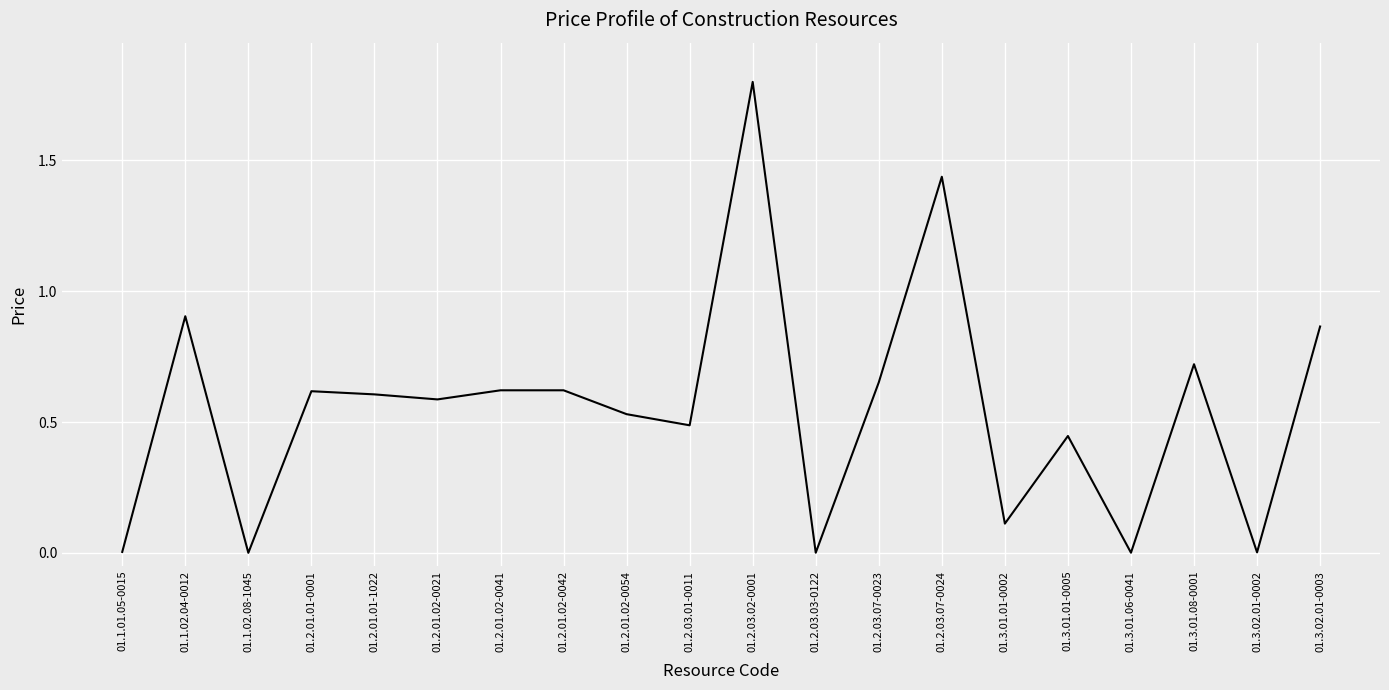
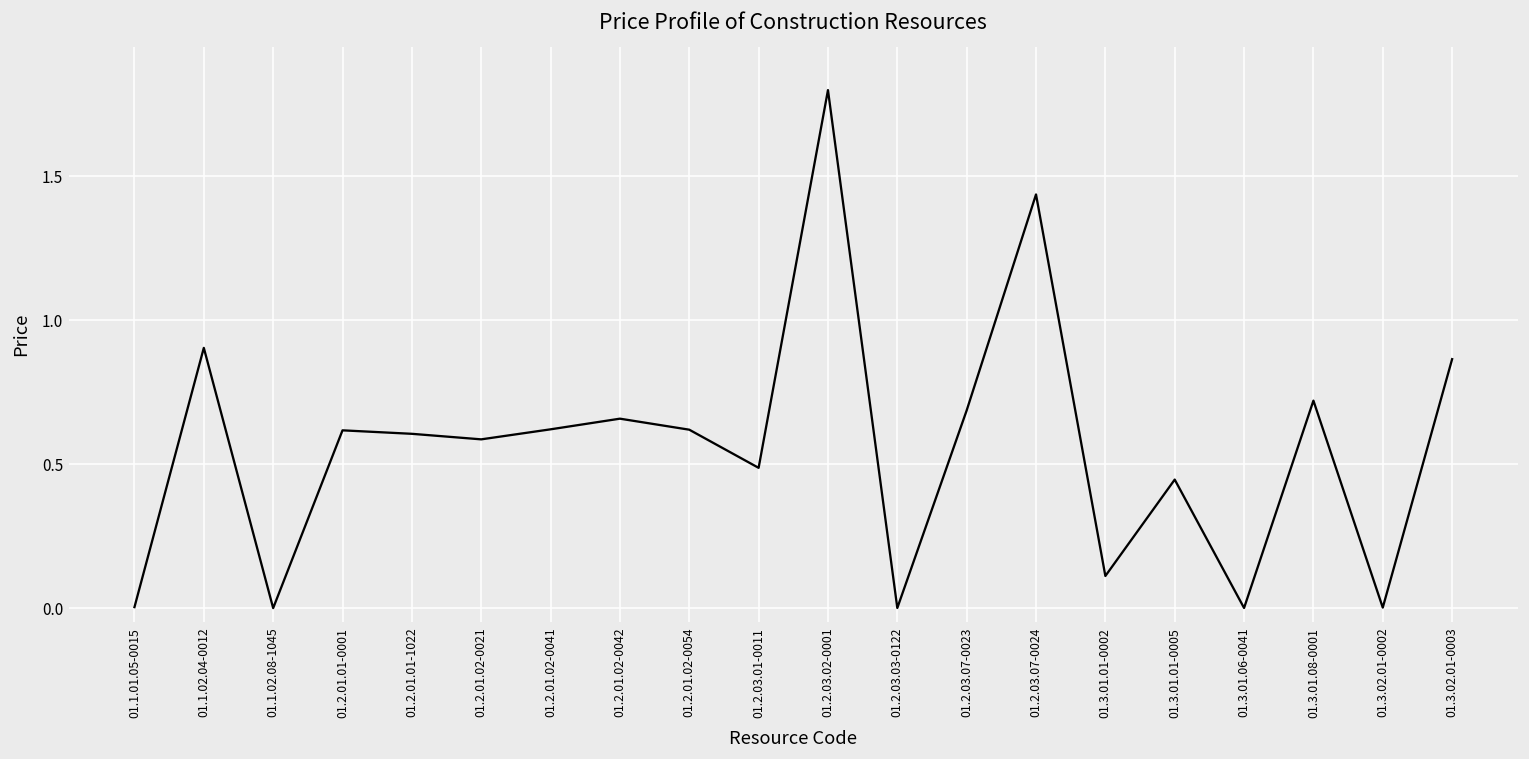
01.2.01.02-0042: 0.62 -> 0.66
01.2.01.02-0054: 0.53 -> 0.62
01.2.03.07-0023: 0.65 -> 0.69
